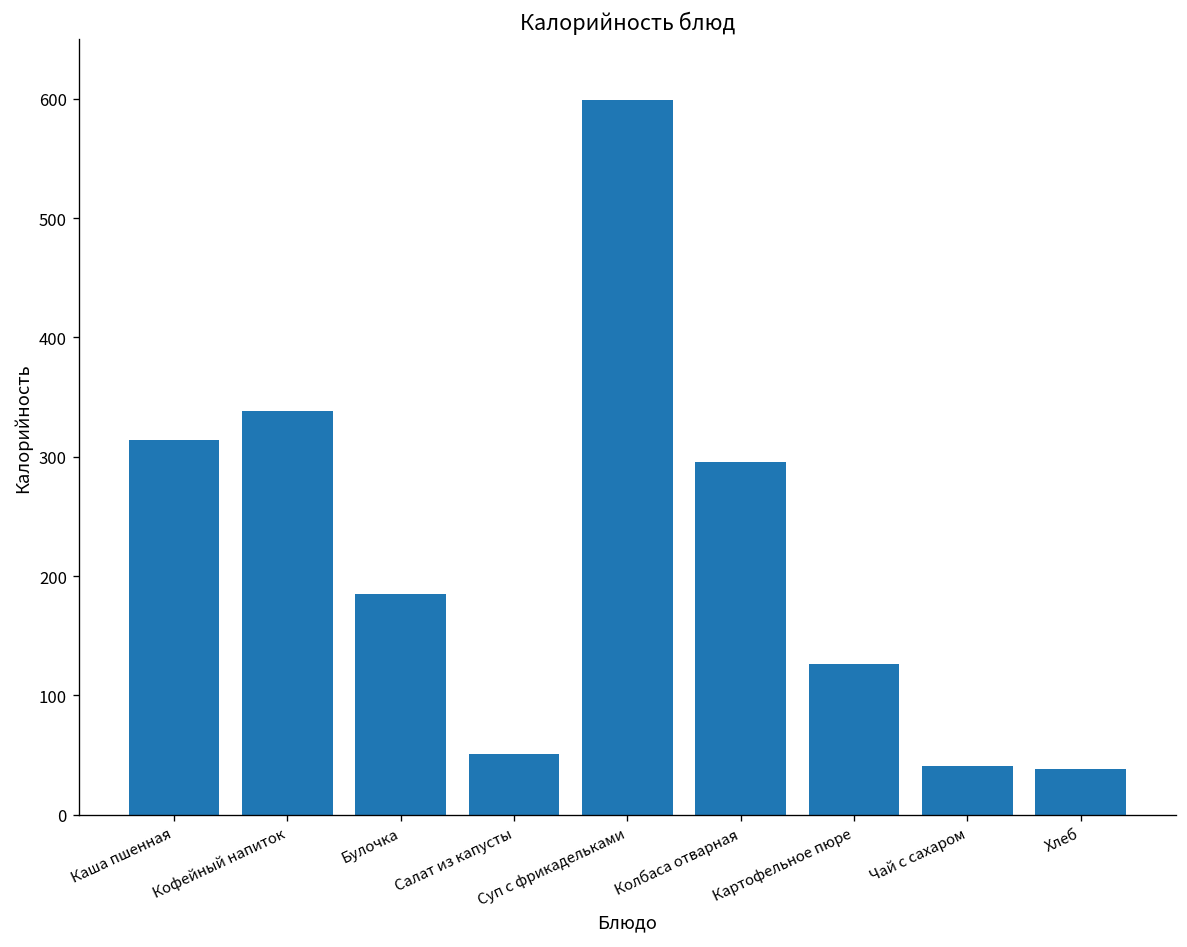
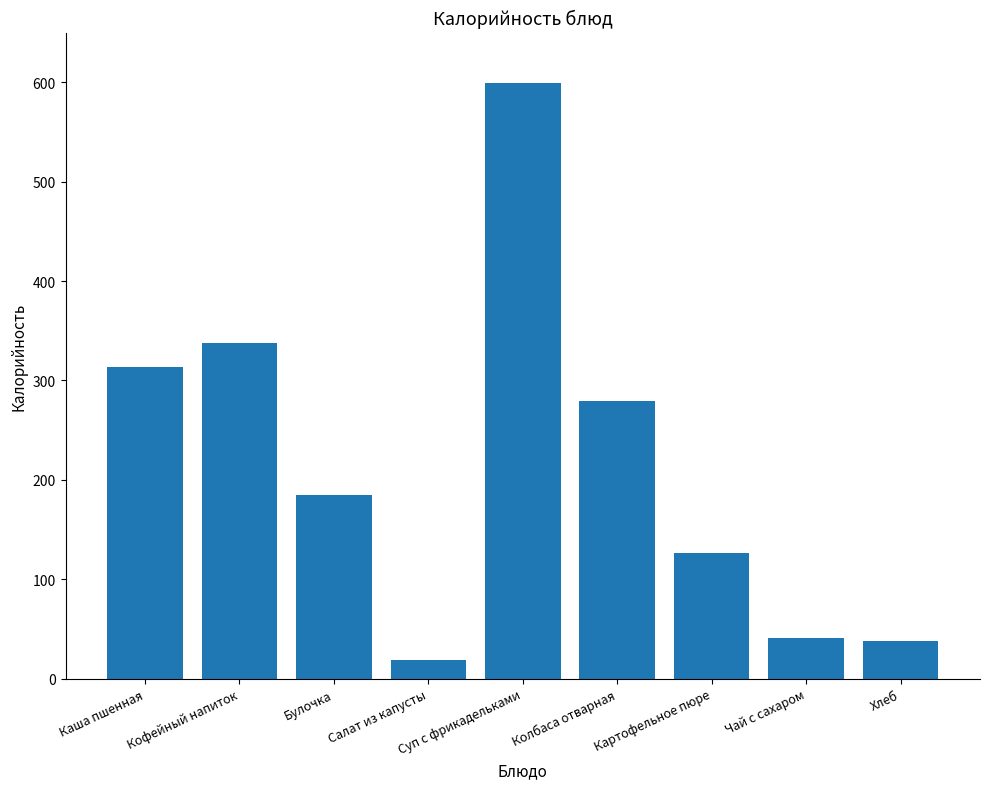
Салат из капусты: 50 -> 20
Колбаса отварная: 300 -> 280
